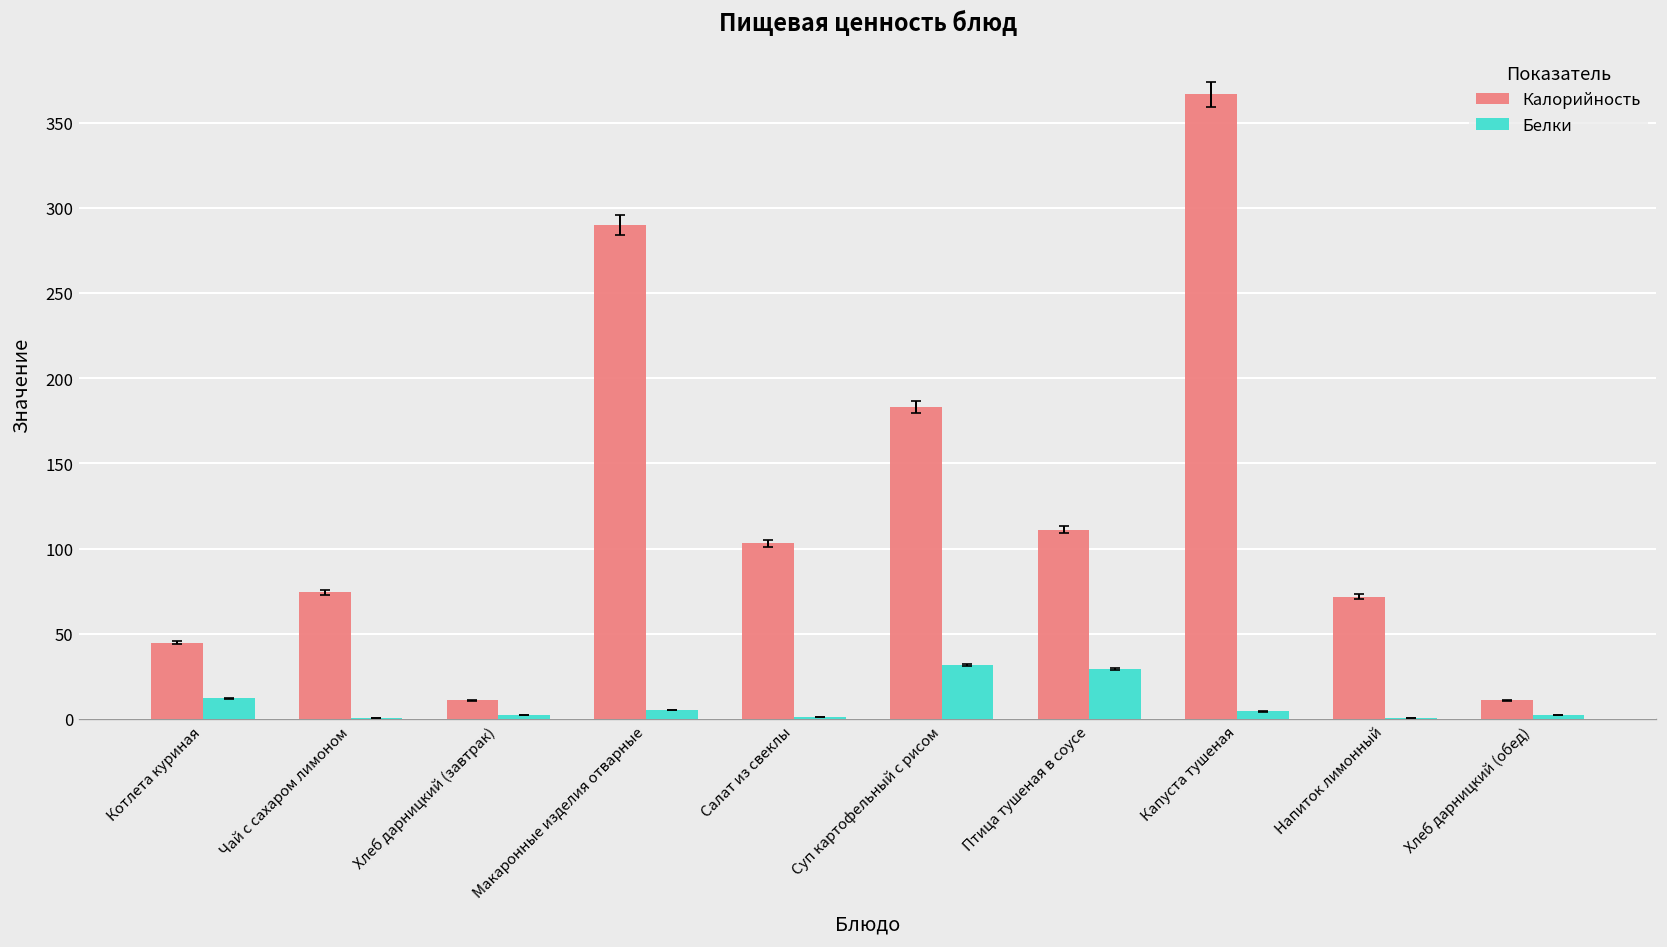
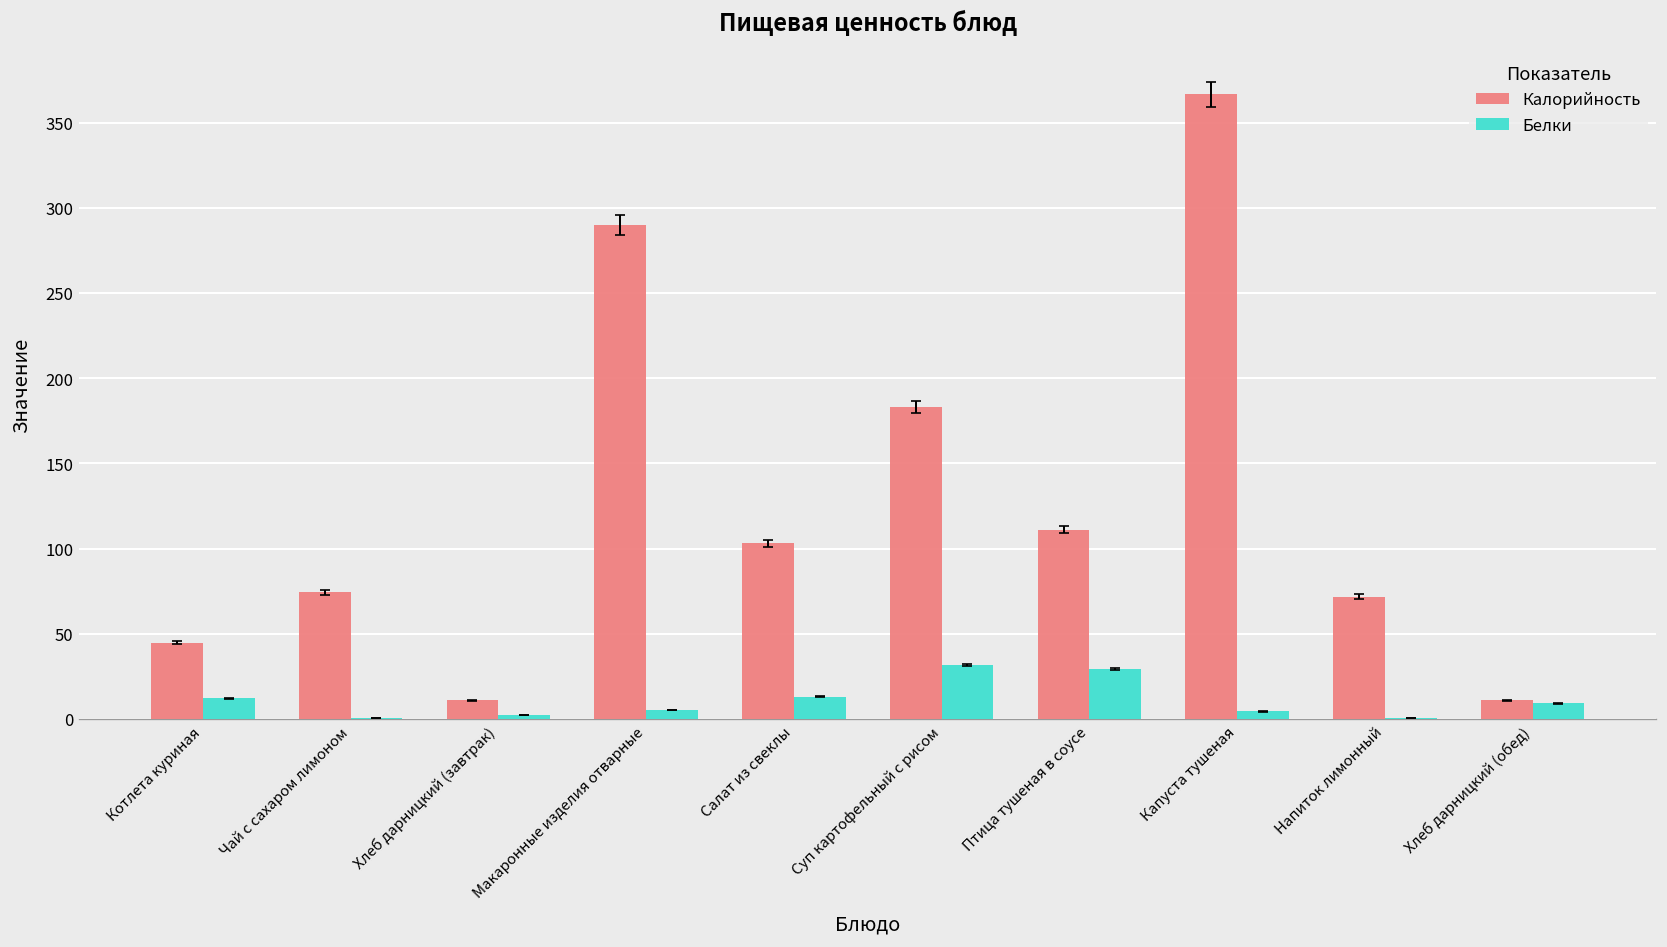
Белки, Салат из свеклы: 1 -> 13
Белки, Хлеб дарницкий (обед): 2 -> 9
